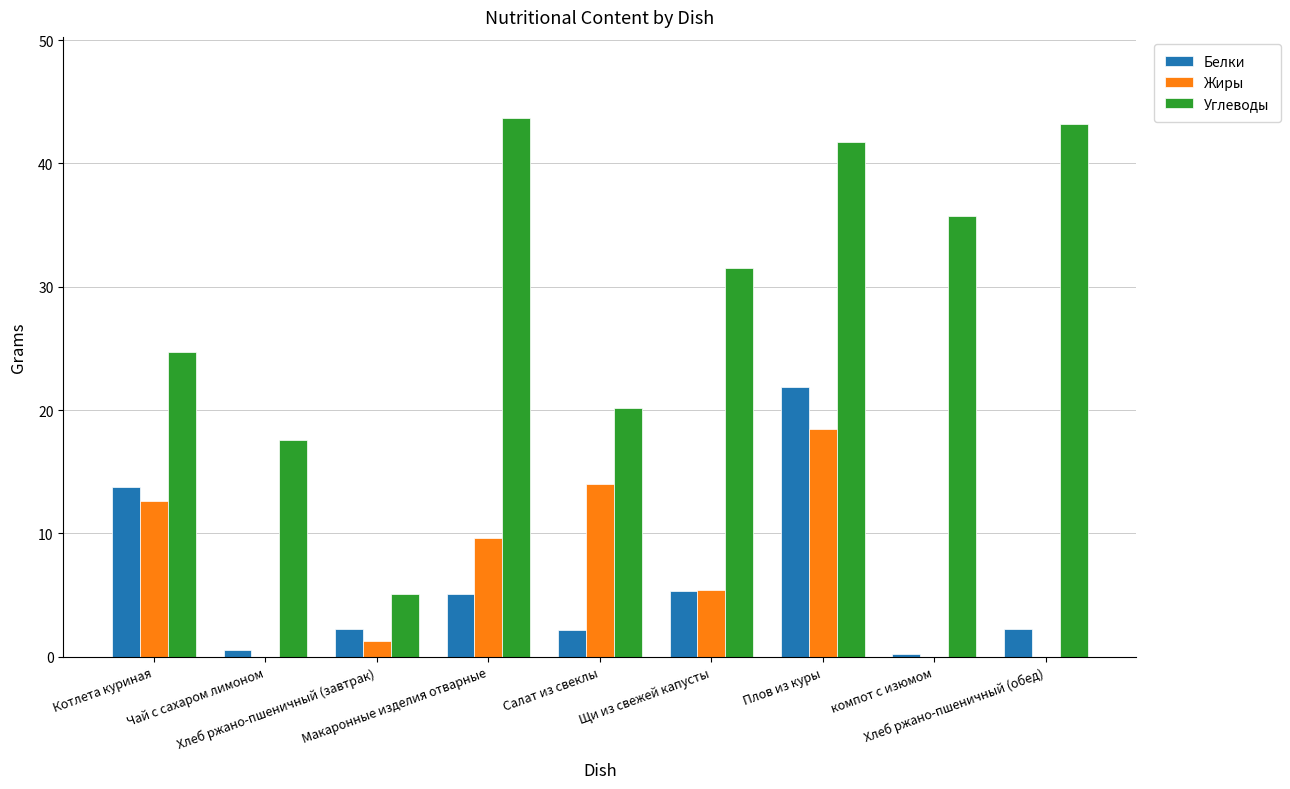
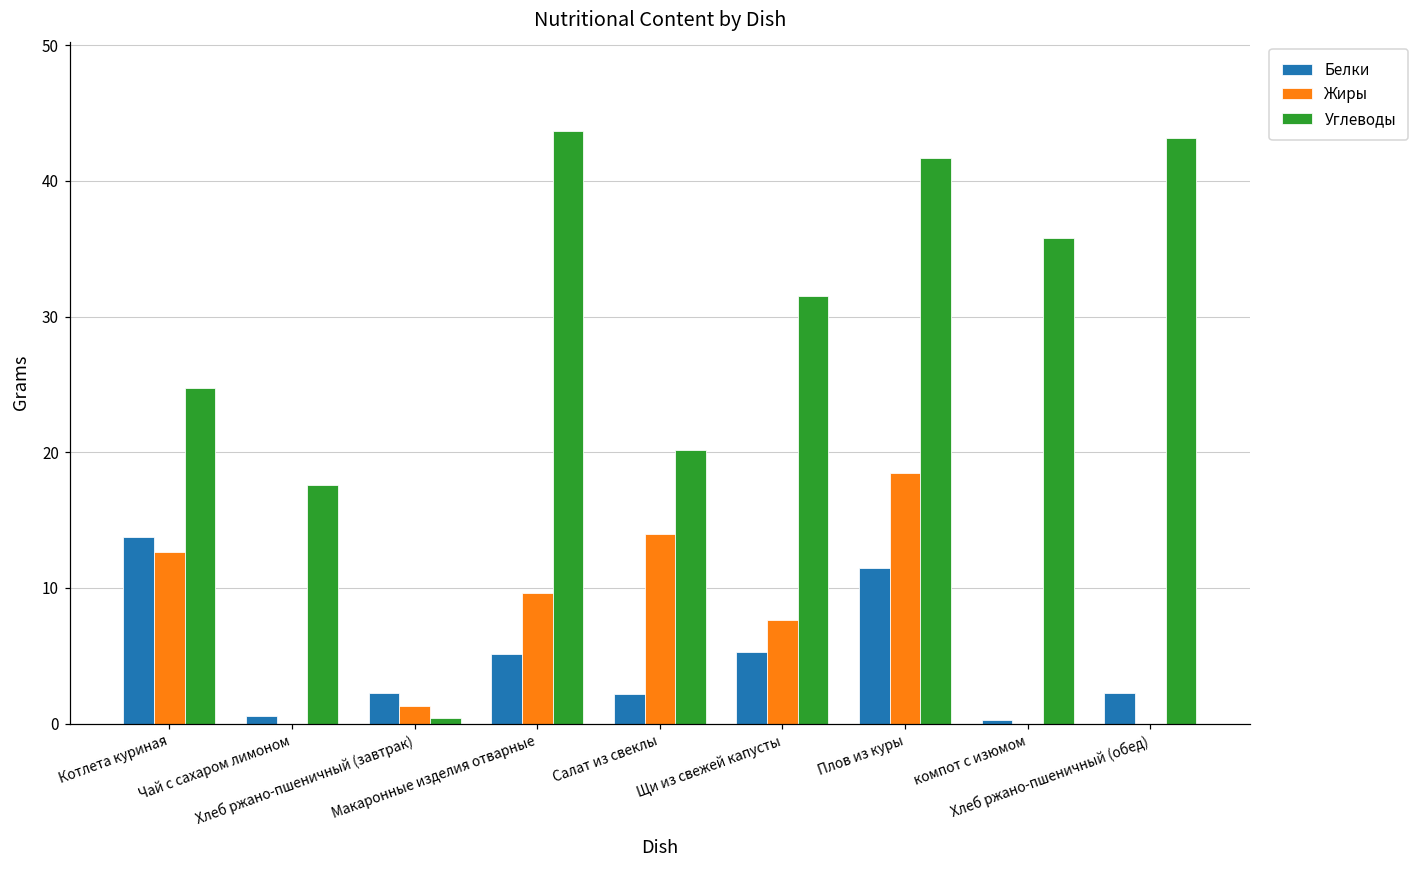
Углеводы, Хлеб ржано-пшеничный (завтрак): 5.1 -> 0.4
Жиры, Щи из свежей капусты: 5.4 -> 7.6
Белки, Плов из куры: 21.9 -> 11.5
